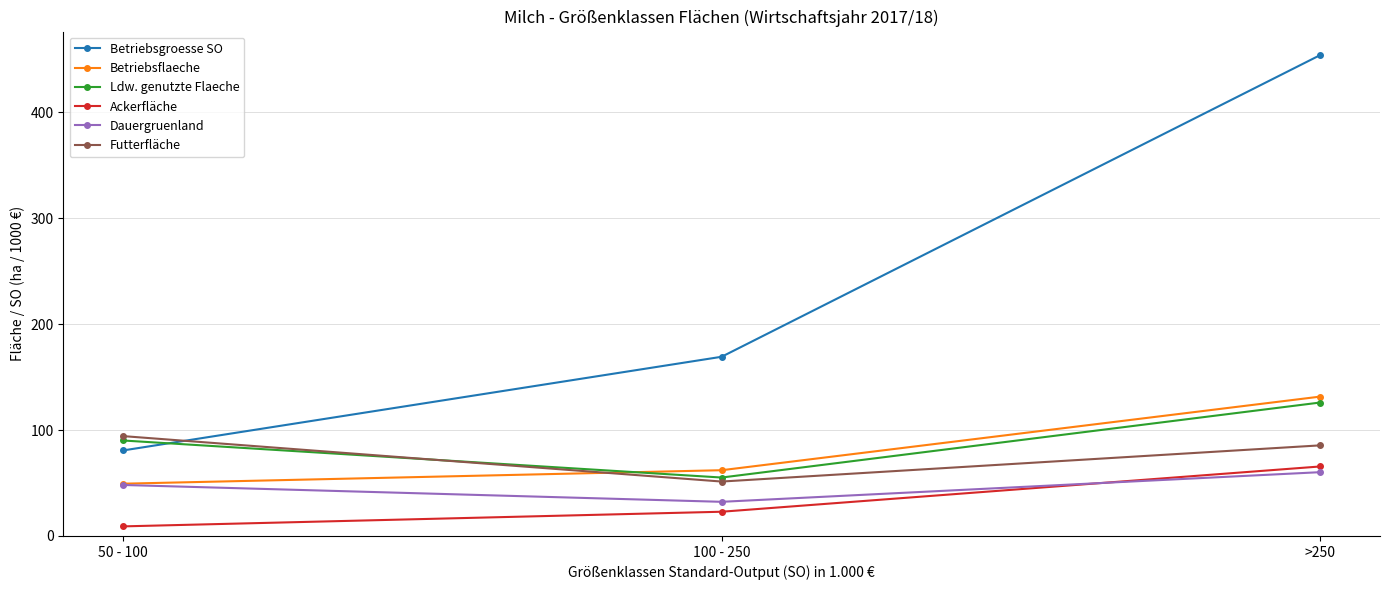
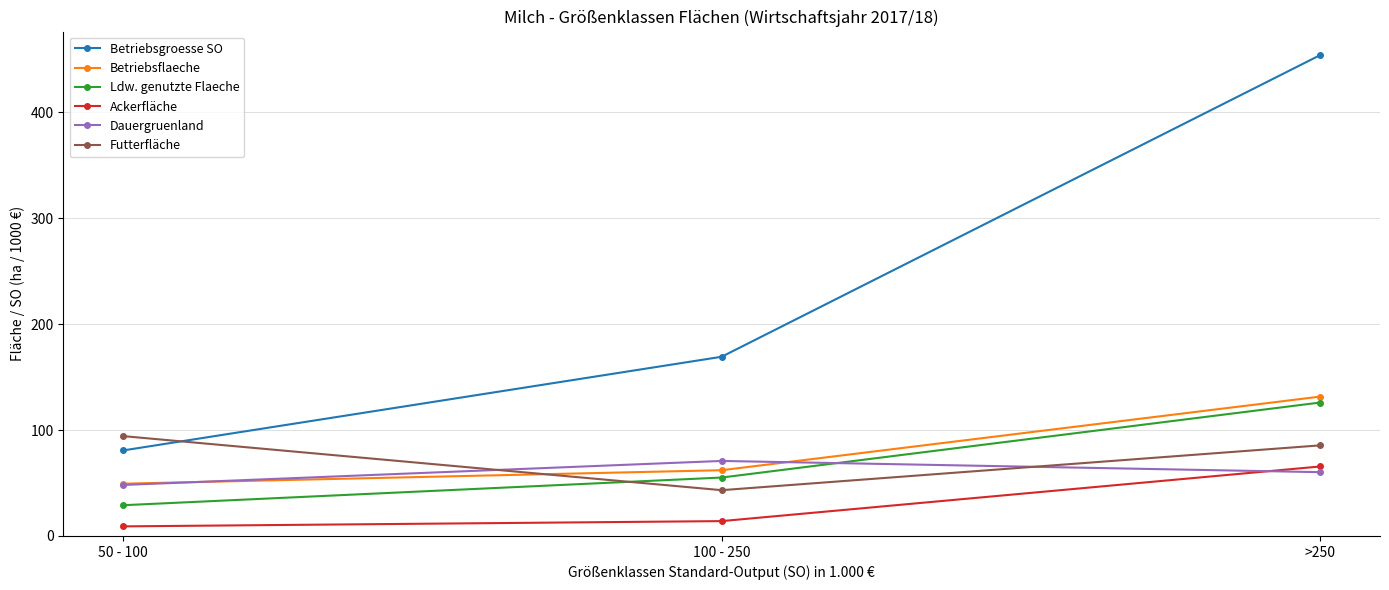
Ldw. genutzte Flaeche, 50 - 100: 90 -> 29
Ackerfläche, 100 - 250: 23 -> 14
Dauergruenland, 100 - 250: 32 -> 71
Futterfläche, 100 - 250: 51 -> 43
